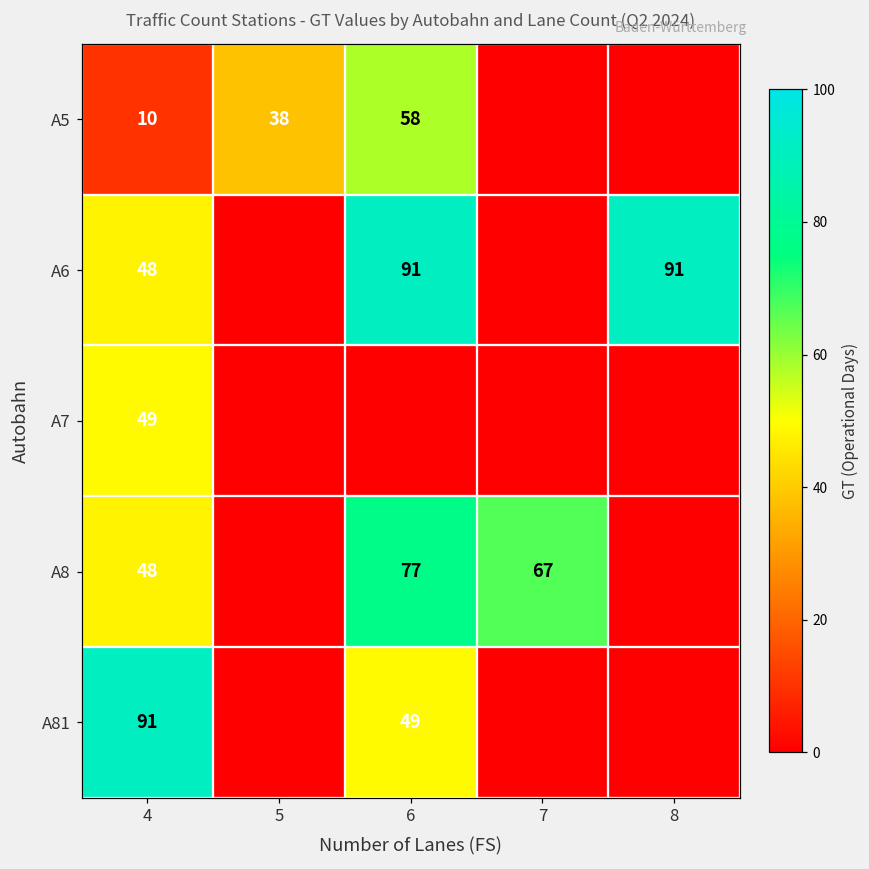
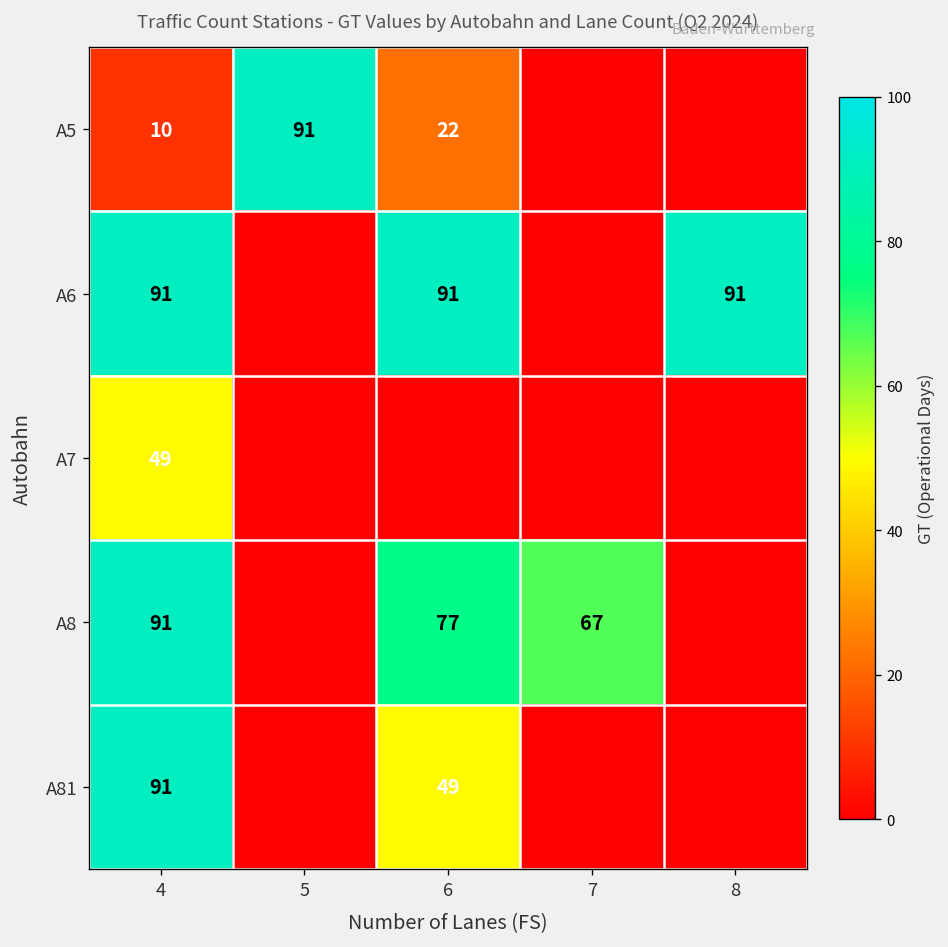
A5, 5: 38 -> 91
A5, 6: 58 -> 22
A6, 4: 48 -> 91
A8, 4: 48 -> 91
